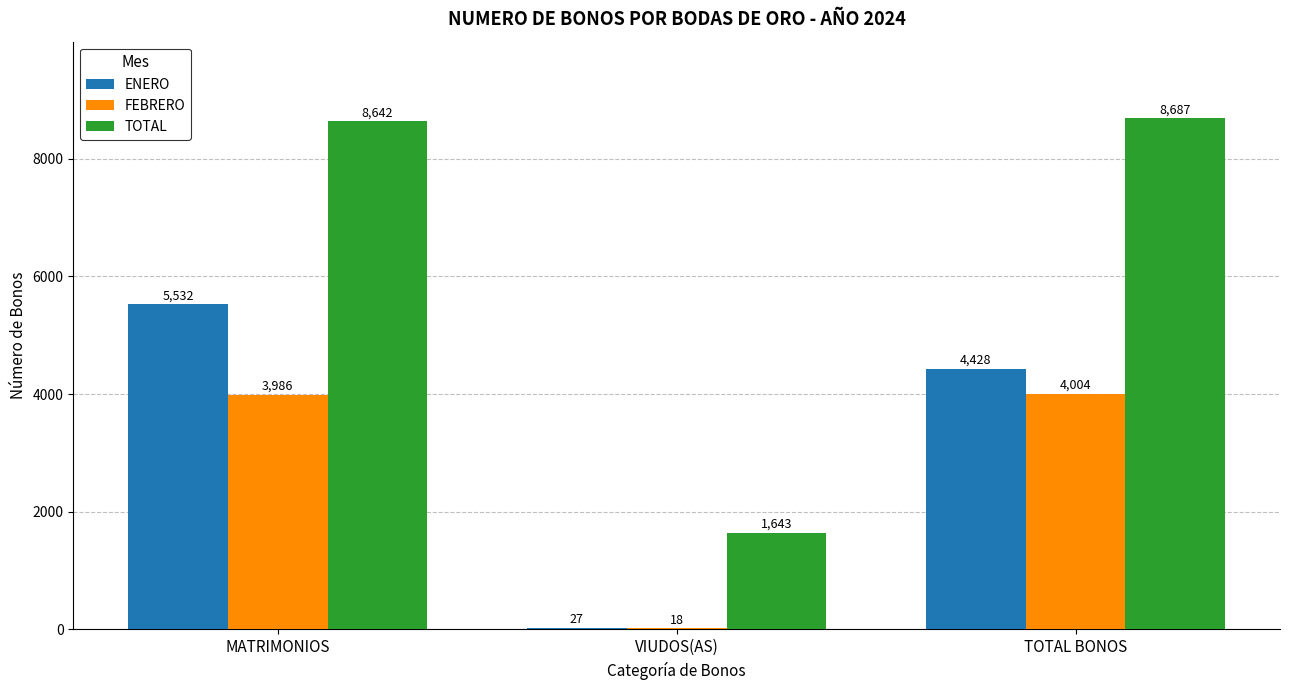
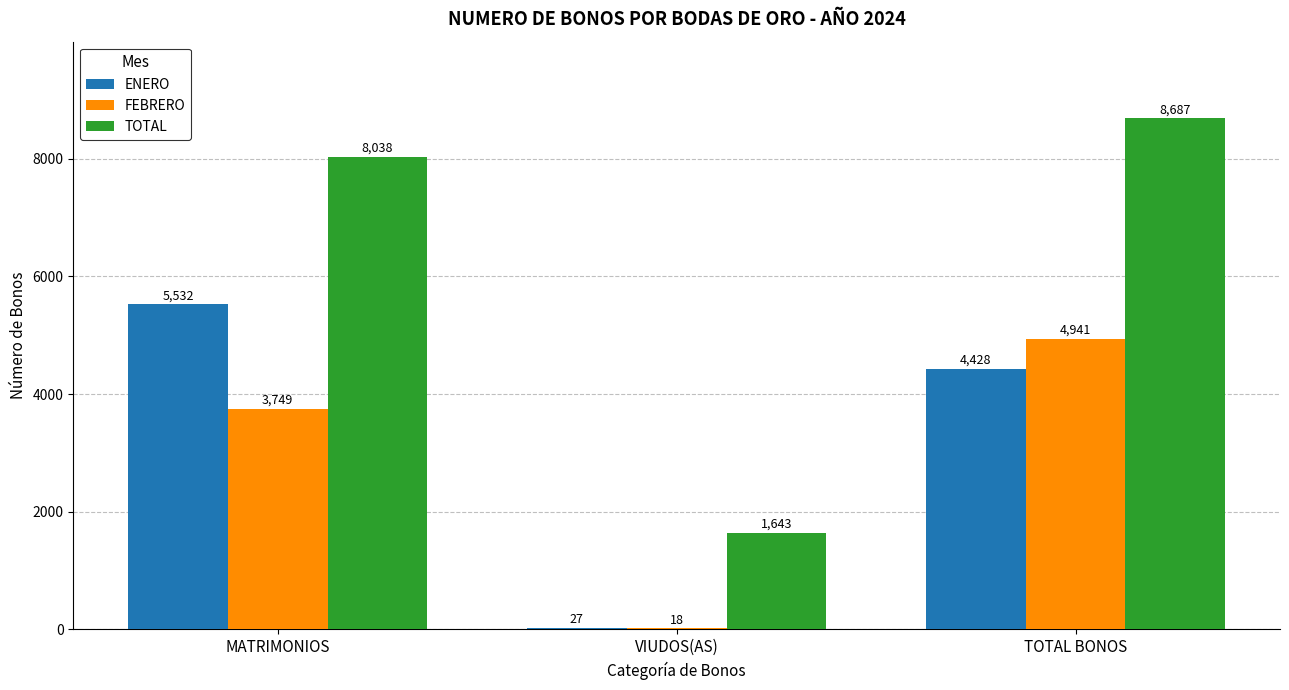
FEBRERO, MATRIMONIOS: 3,986 -> 3,749
TOTAL, MATRIMONIOS: 8,642 -> 8,038
FEBRERO, TOTAL BONOS: 4,004 -> 4,941
